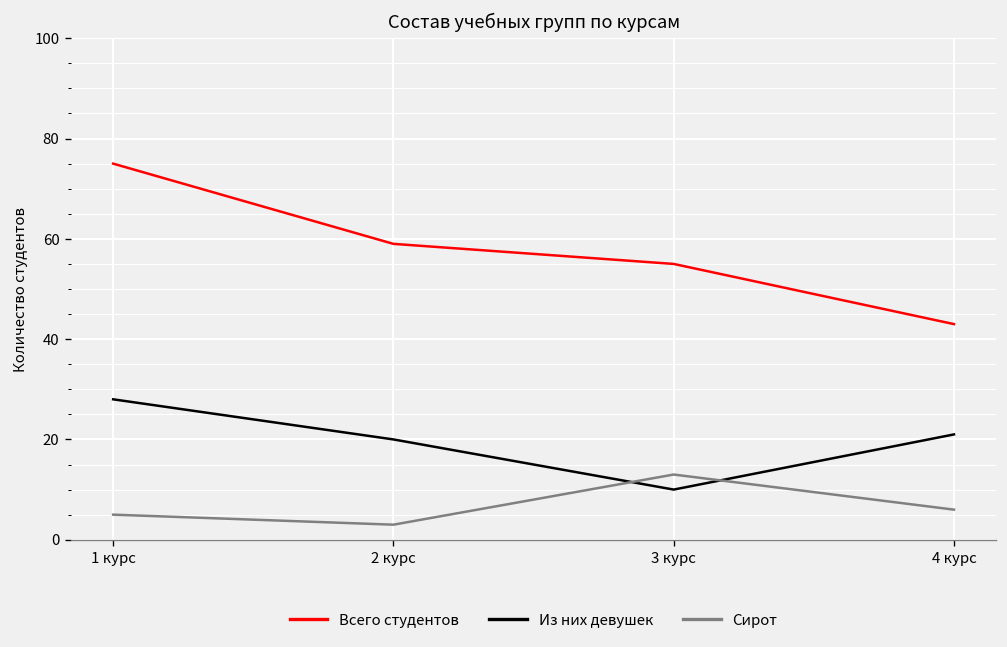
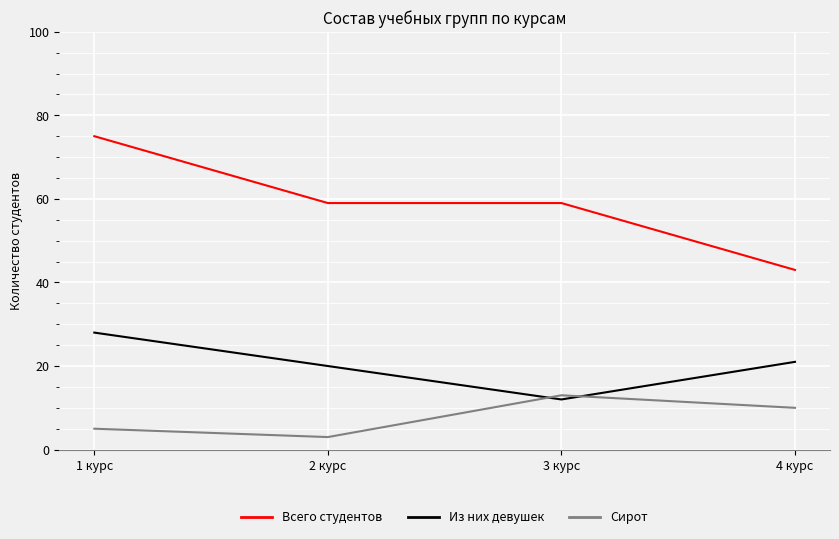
Всего студентов, 3 курс: 55 -> 59
Из них девушек, 3 курс: 10 -> 12
Сирот, 4 курс: 6 -> 10
